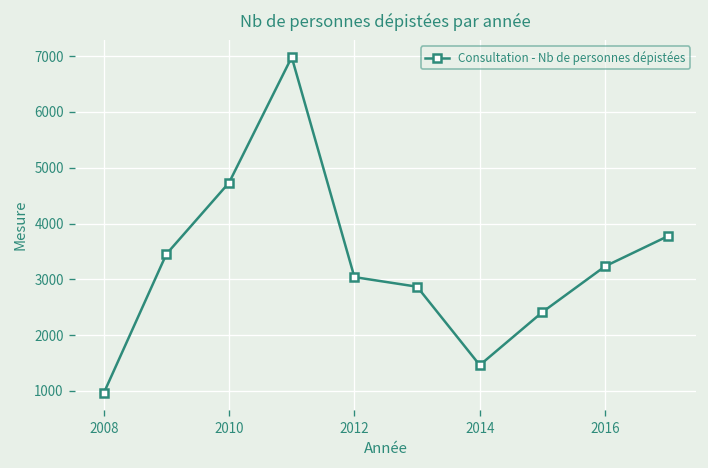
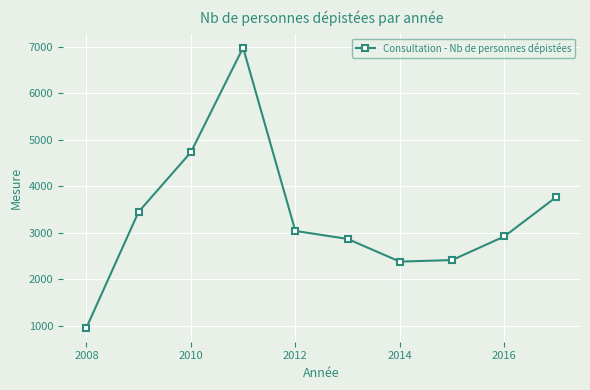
2014: 1500 -> 2400
2016: 3200 -> 2900
